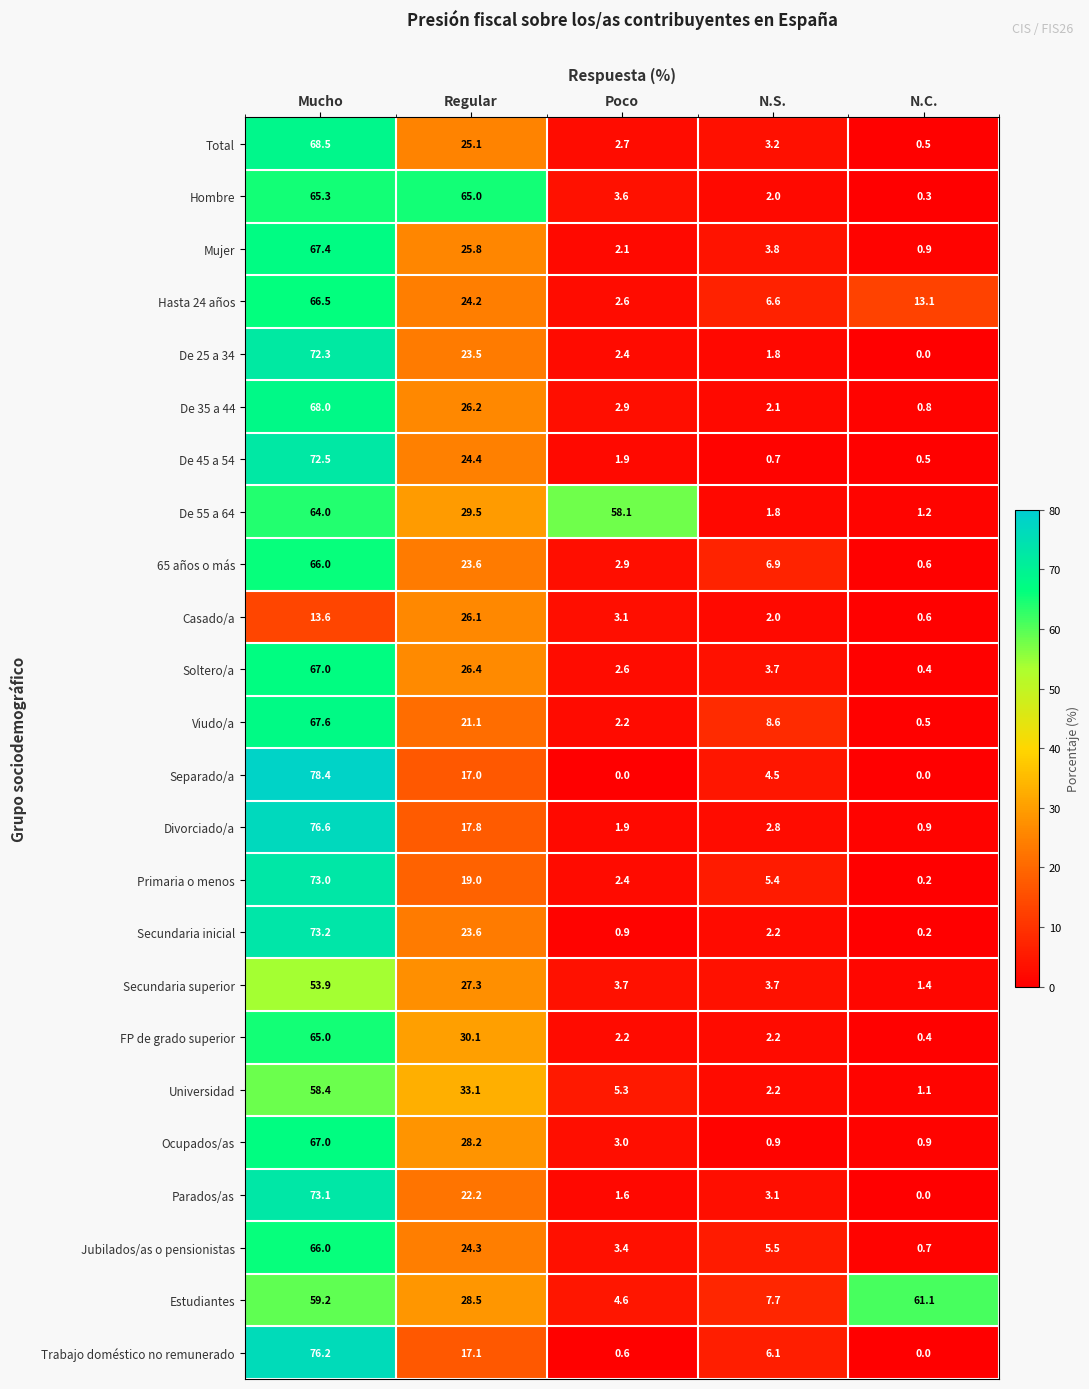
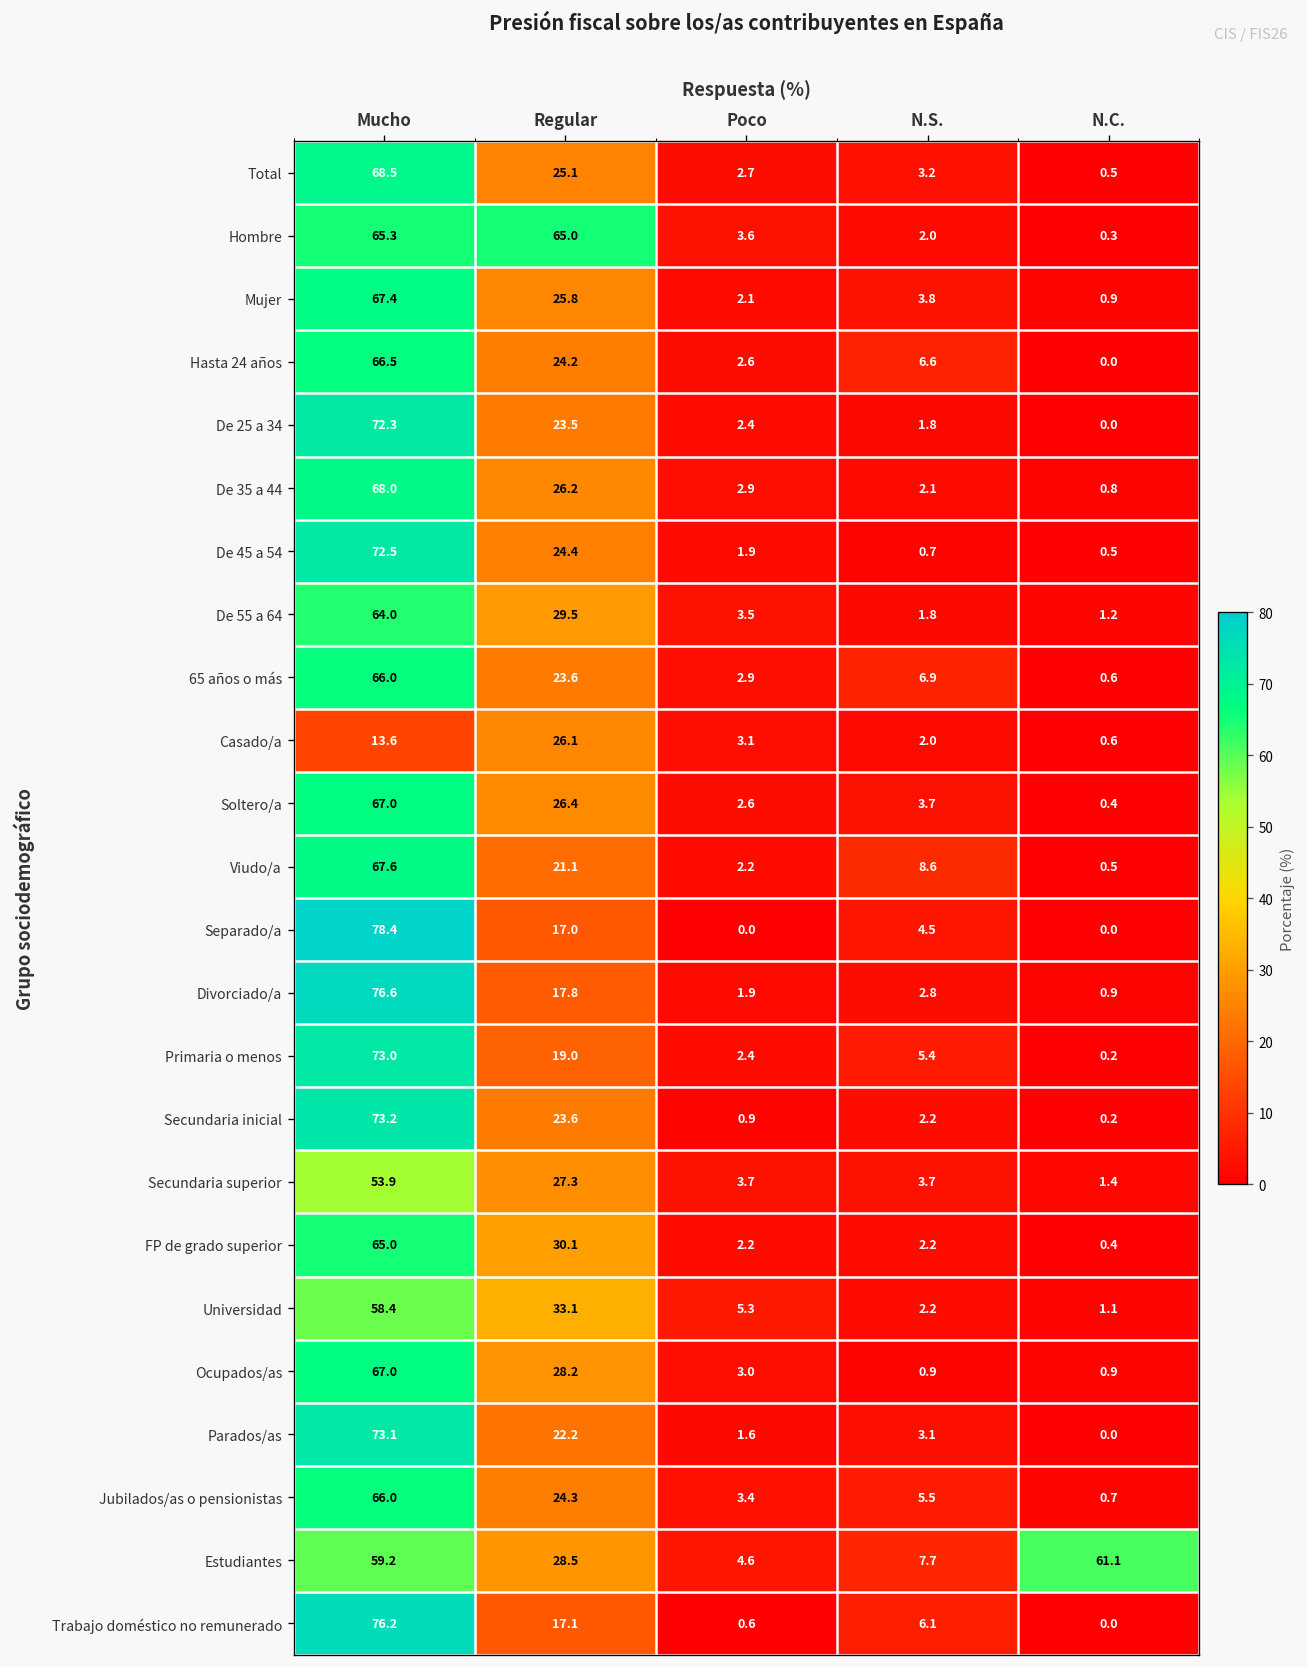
Hasta 24 años, N.C.: 13.1 -> 0.0
De 55 a 64, Poco: 58.1 -> 3.5
